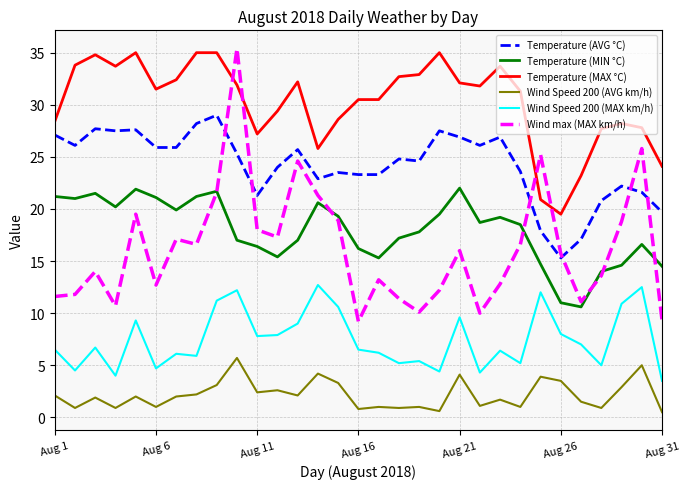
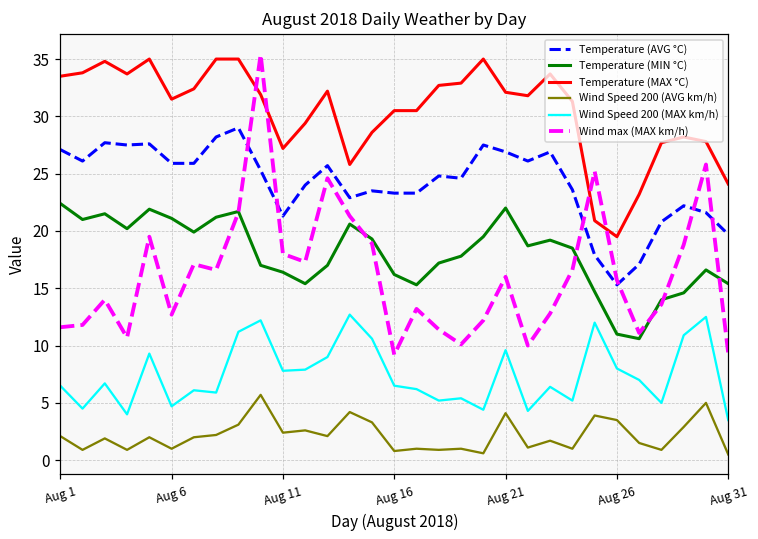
Temperature (MIN °C), Aug 1: 21.2 -> 22.4
Temperature (MAX °C), Aug 1: 28.4 -> 33.5
Temperature (MIN °C), Aug 31: 14.5 -> 15.4
